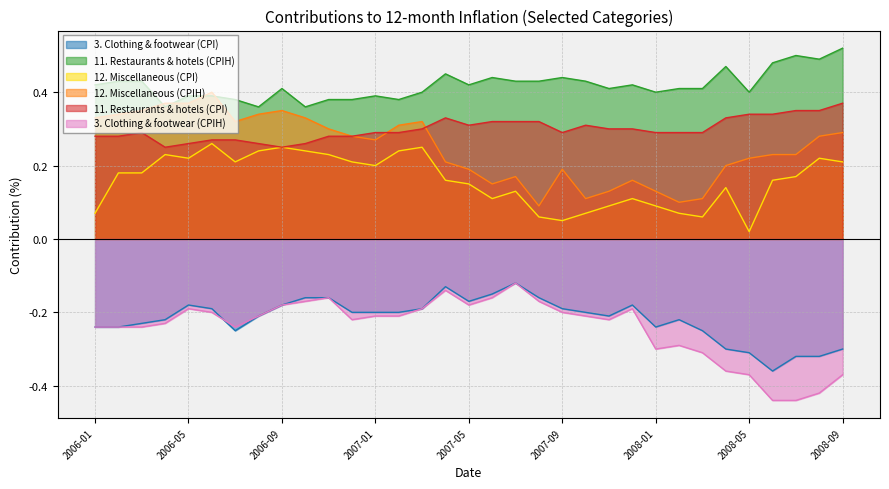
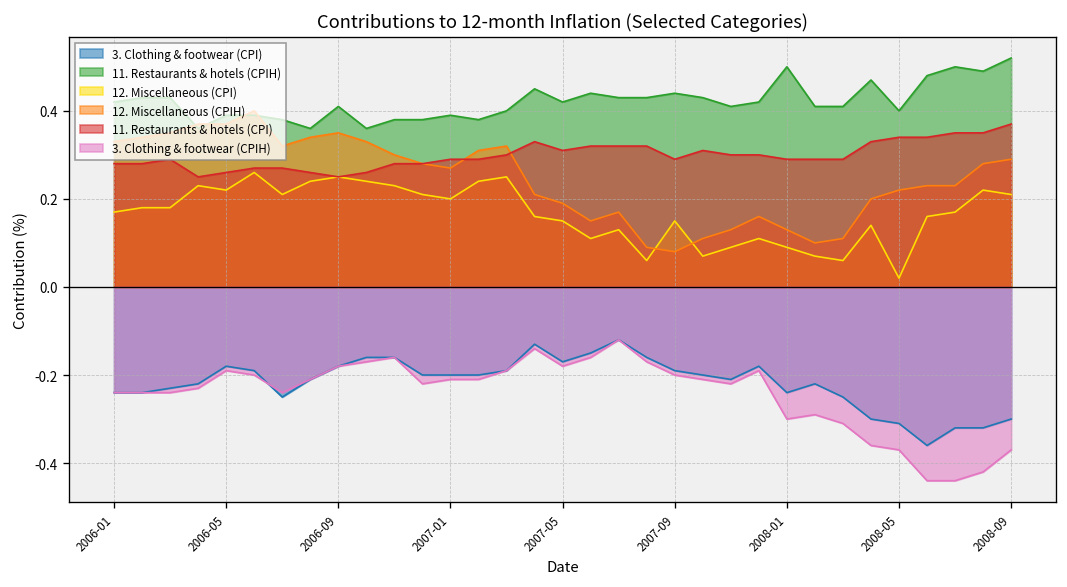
12. Miscellaneous (CPI), 2006-01: 0.07 -> 0.17
12. Miscellaneous (CPI), 2007-09: 0.05 -> 0.15
12. Miscellaneous (CPIH), 2007-09: 0.19 -> 0.08
11. Restaurants & hotels (CPIH), 2008-01: 0.4 -> 0.5
